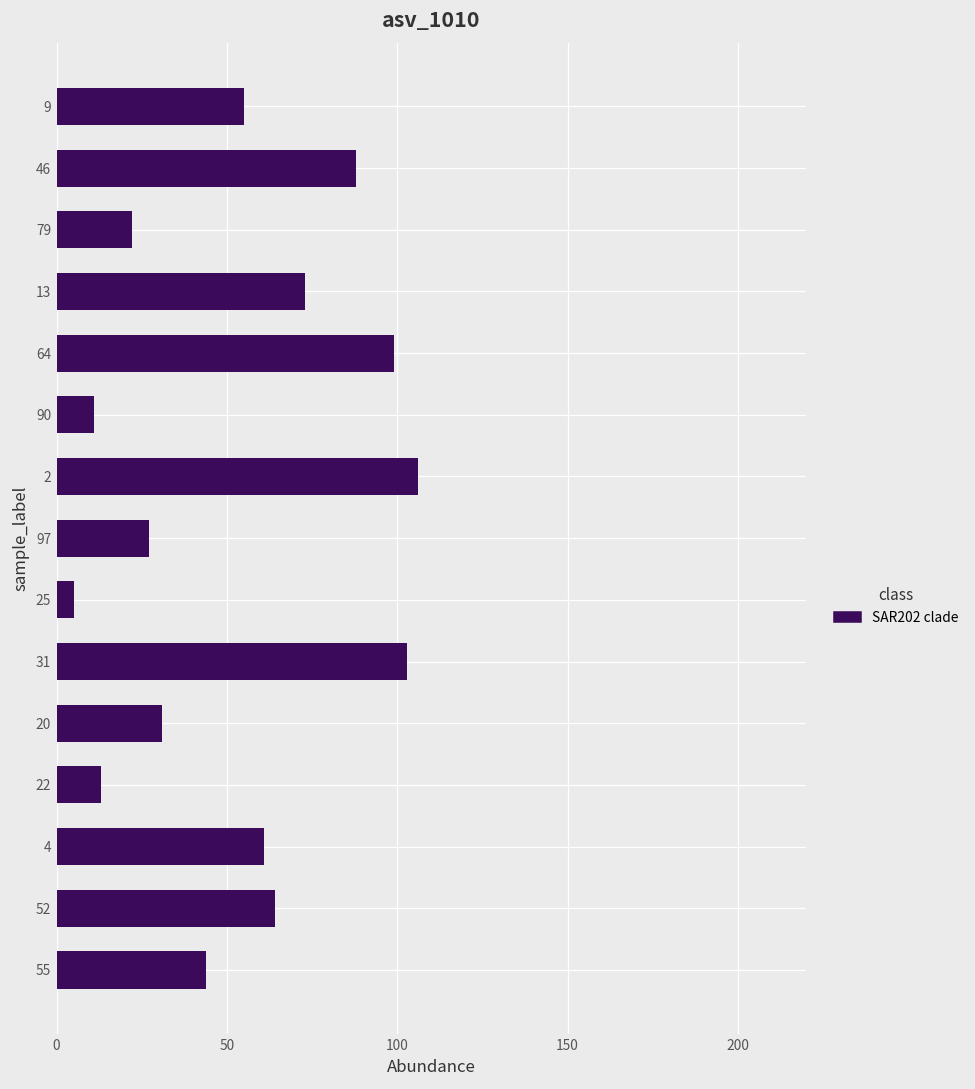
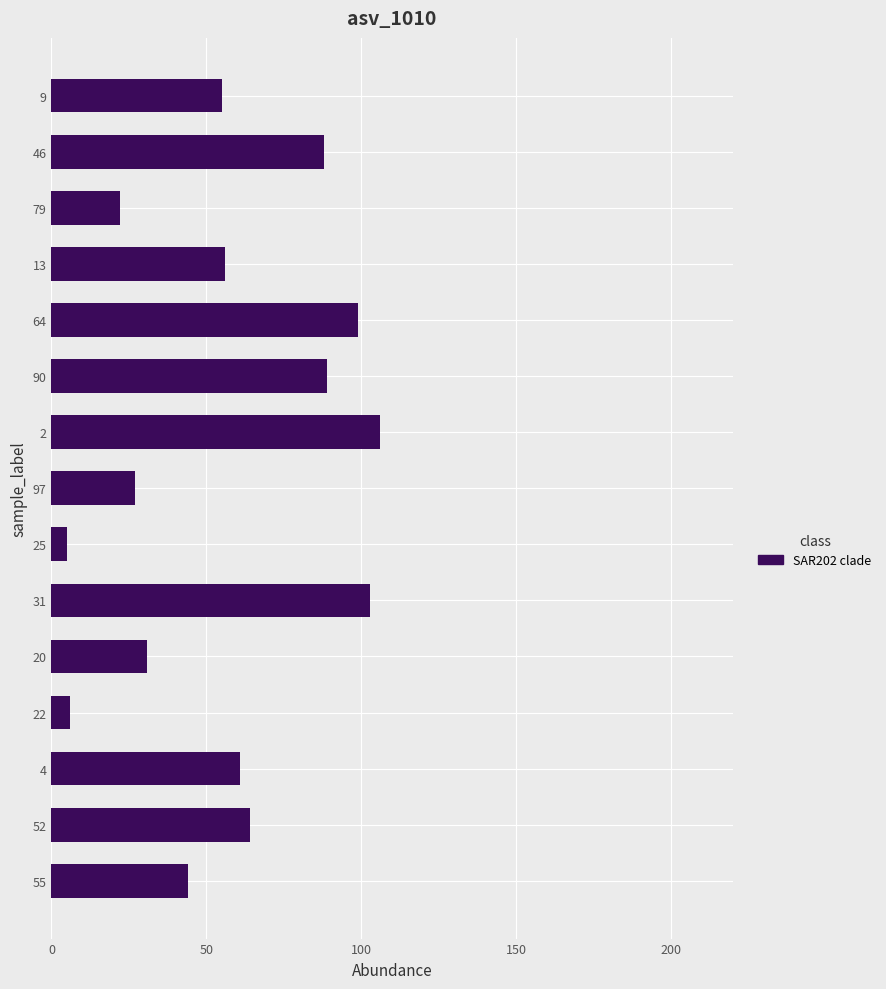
13: 73 -> 56
90: 11 -> 89
22: 13 -> 6
